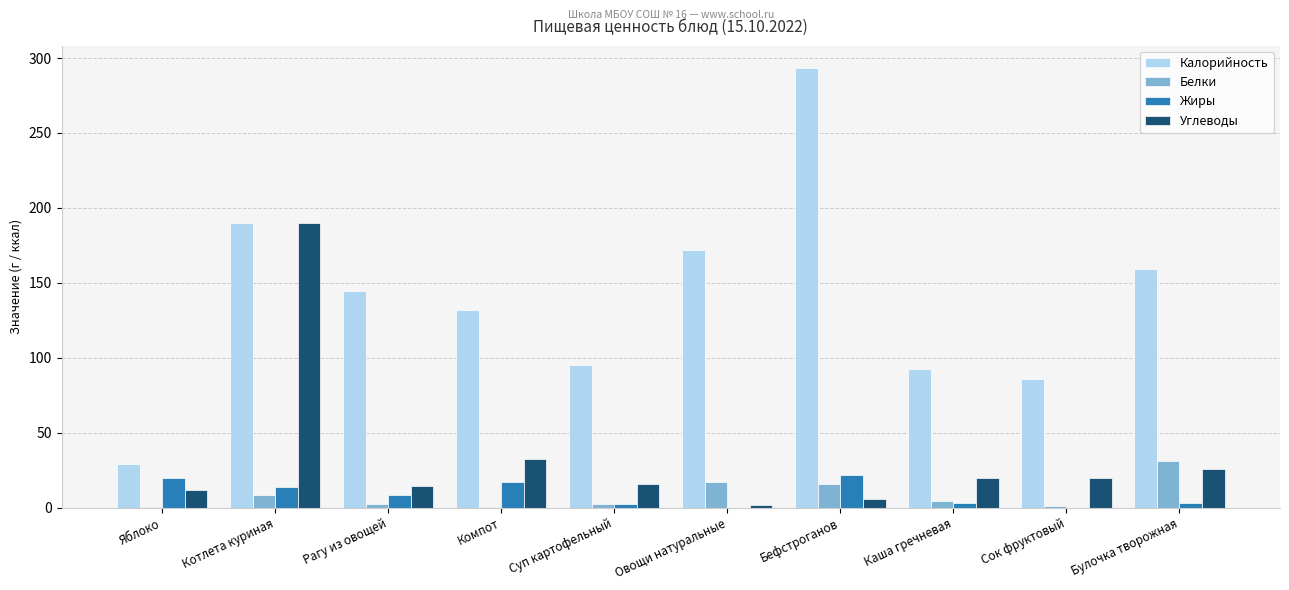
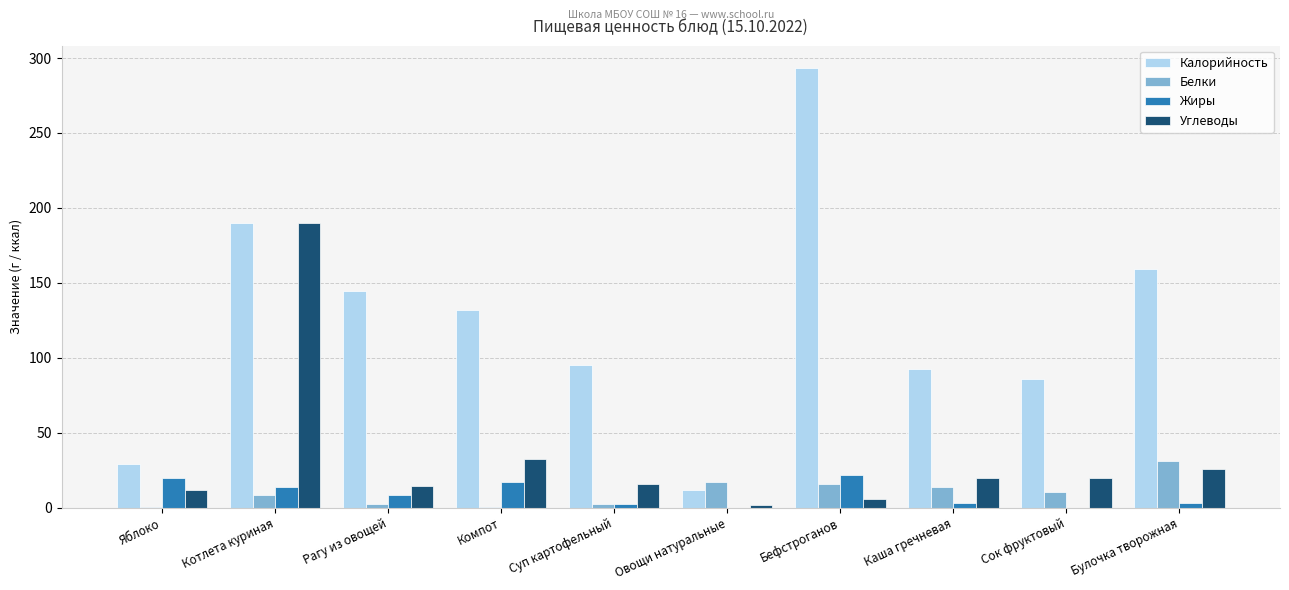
Калорийность, Овощи натуральные: 172 -> 12
Белки, Каша гречневая: 4 -> 14
Белки, Сок фруктовый: 1 -> 11
